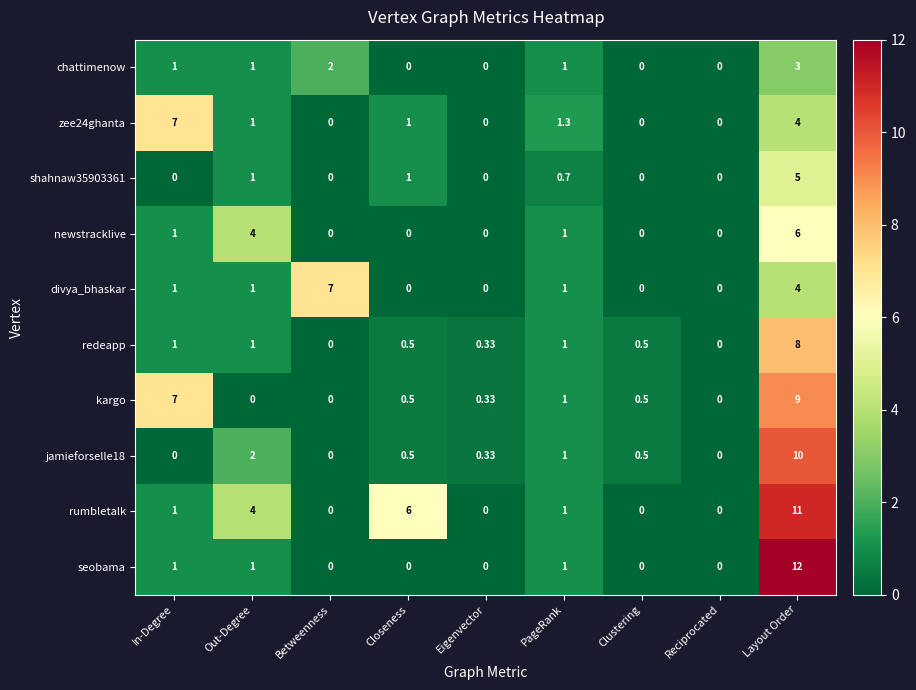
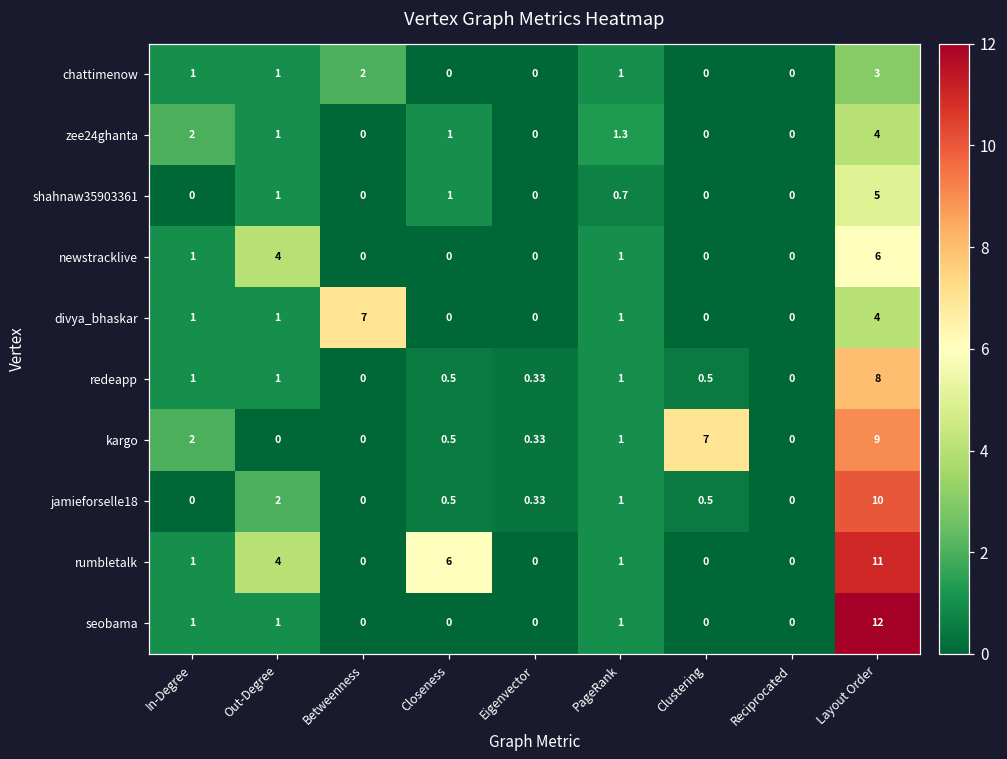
zee24ghanta, In-Degree: 7 -> 2
kargo, In-Degree: 7 -> 2
kargo, Clustering: 0.5 -> 7
